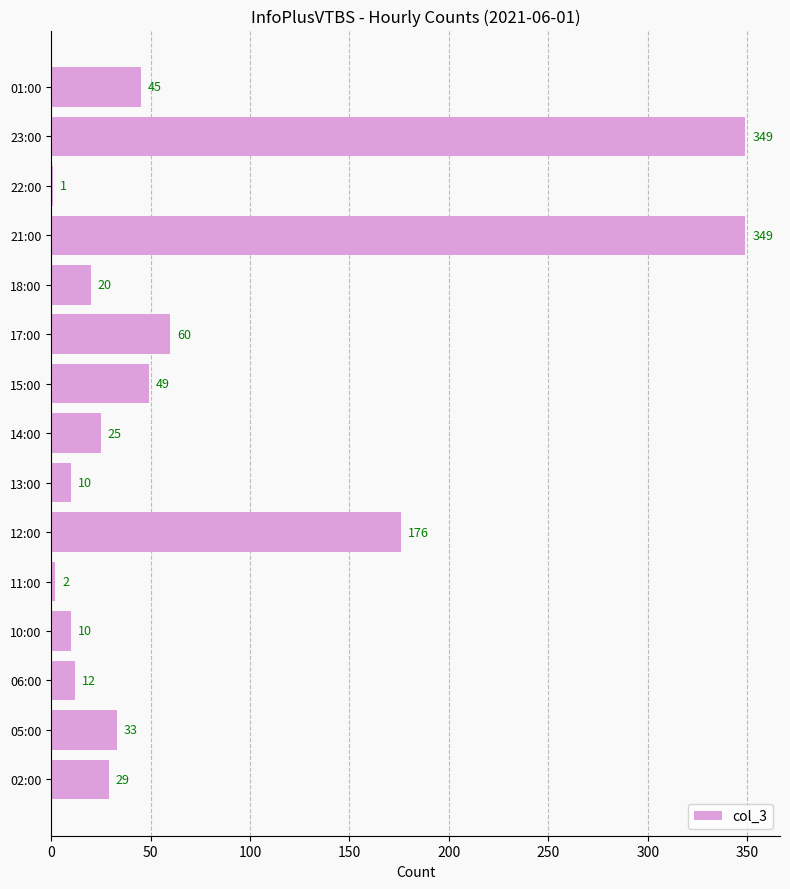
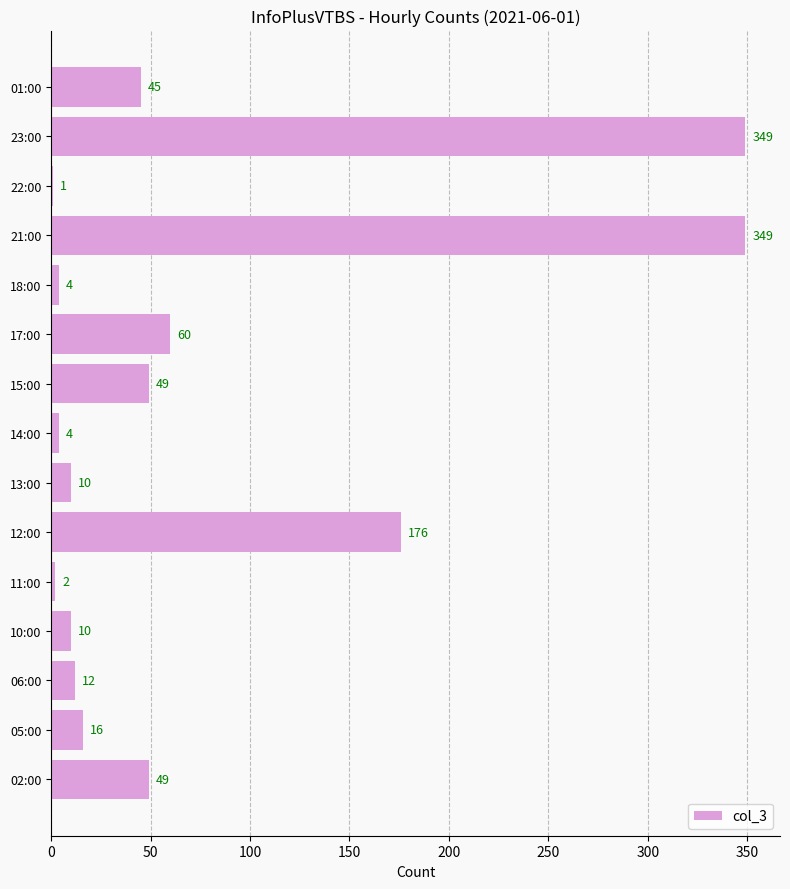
18:00: 20 -> 4
14:00: 25 -> 4
05:00: 33 -> 16
02:00: 29 -> 49
